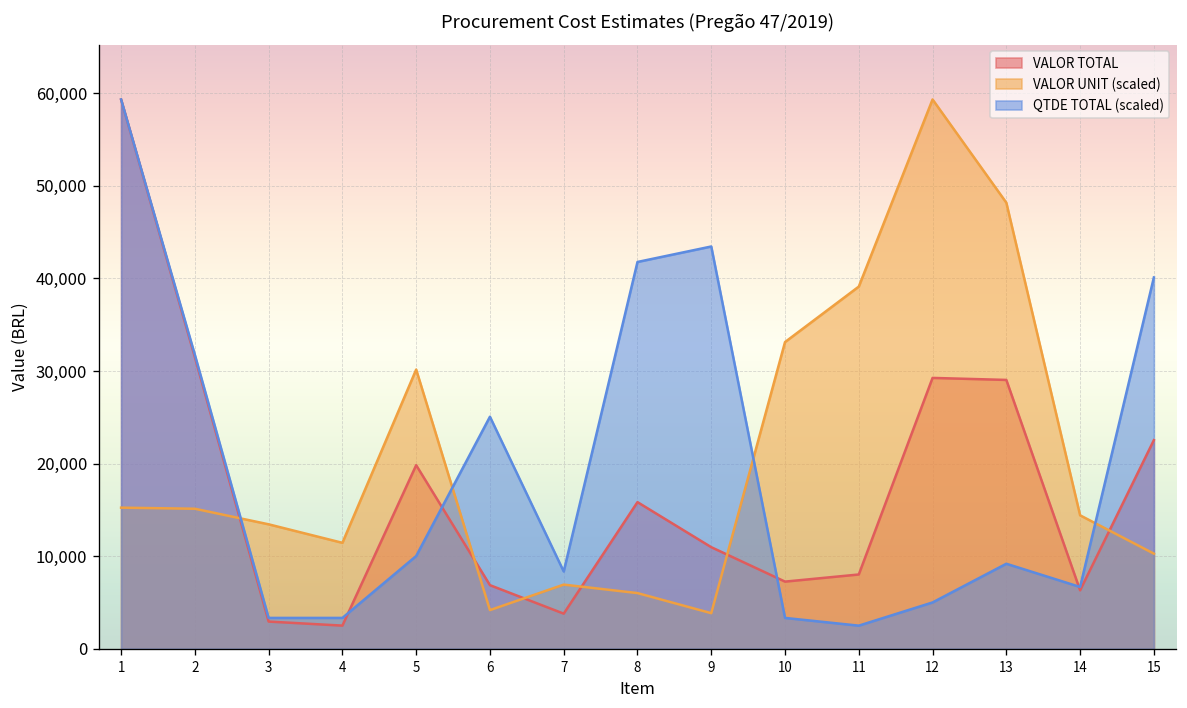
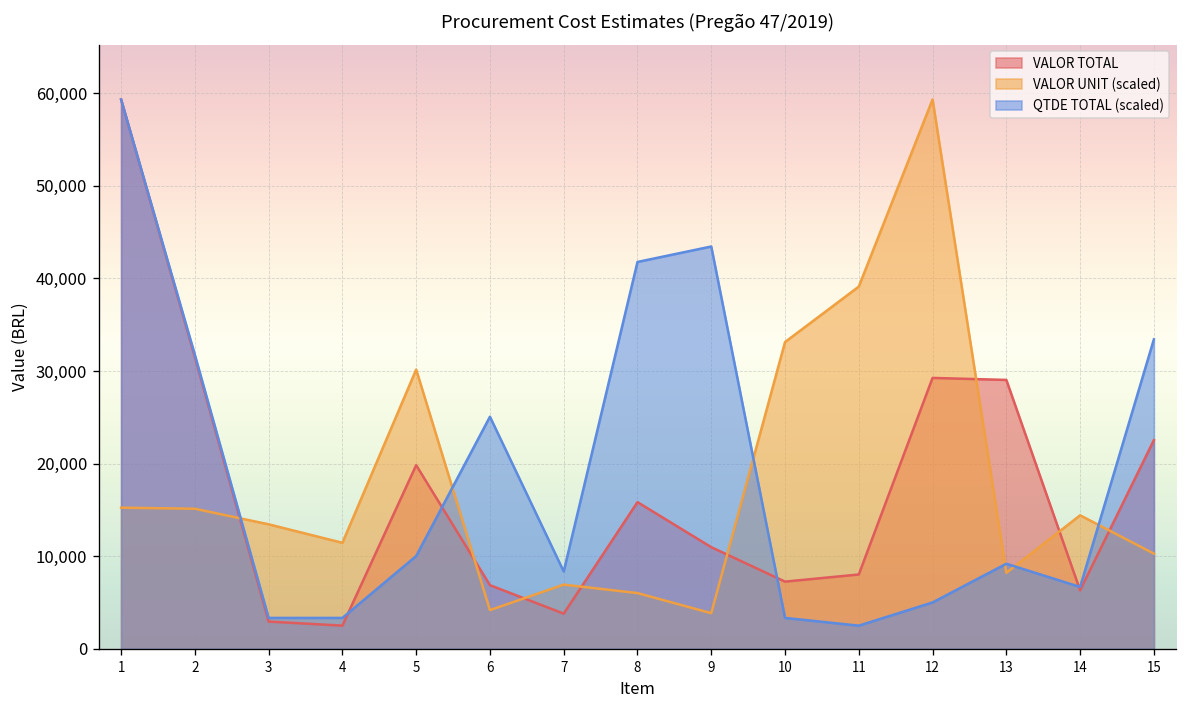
VALOR UNIT (scaled), 13: 48,000 -> 8,000
QTDE TOTAL (scaled), 15: 40,000 -> 33,000
